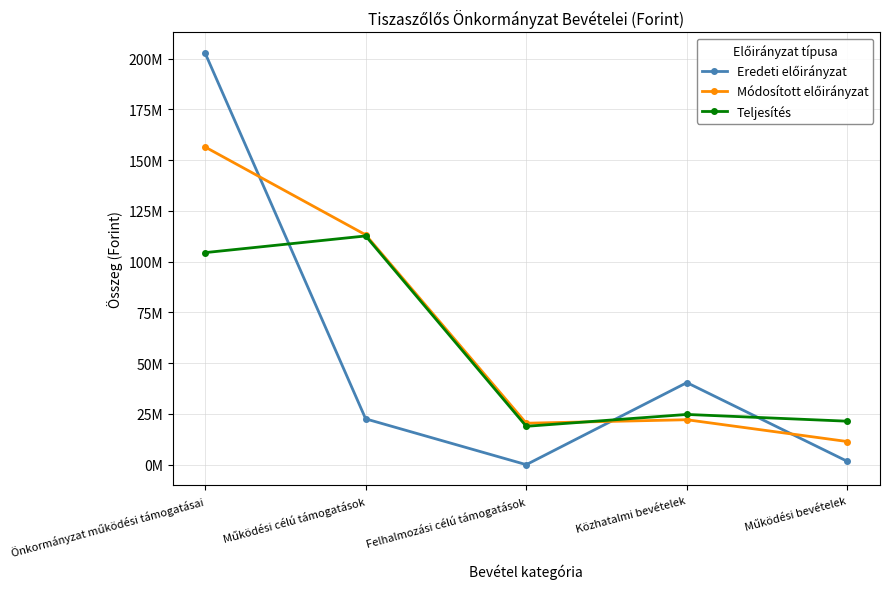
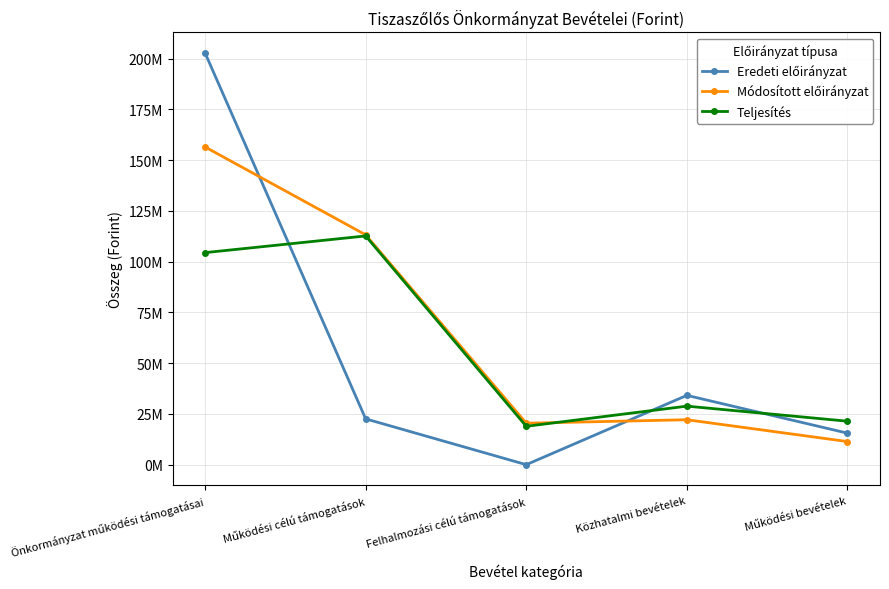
Eredeti előirányzat, Közhatalmi bevételek: 40000000 -> 34000000
Teljesítés, Közhatalmi bevételek: 25000000 -> 29000000
Eredeti előirányzat, Működési bevételek: 2000000 -> 16000000
